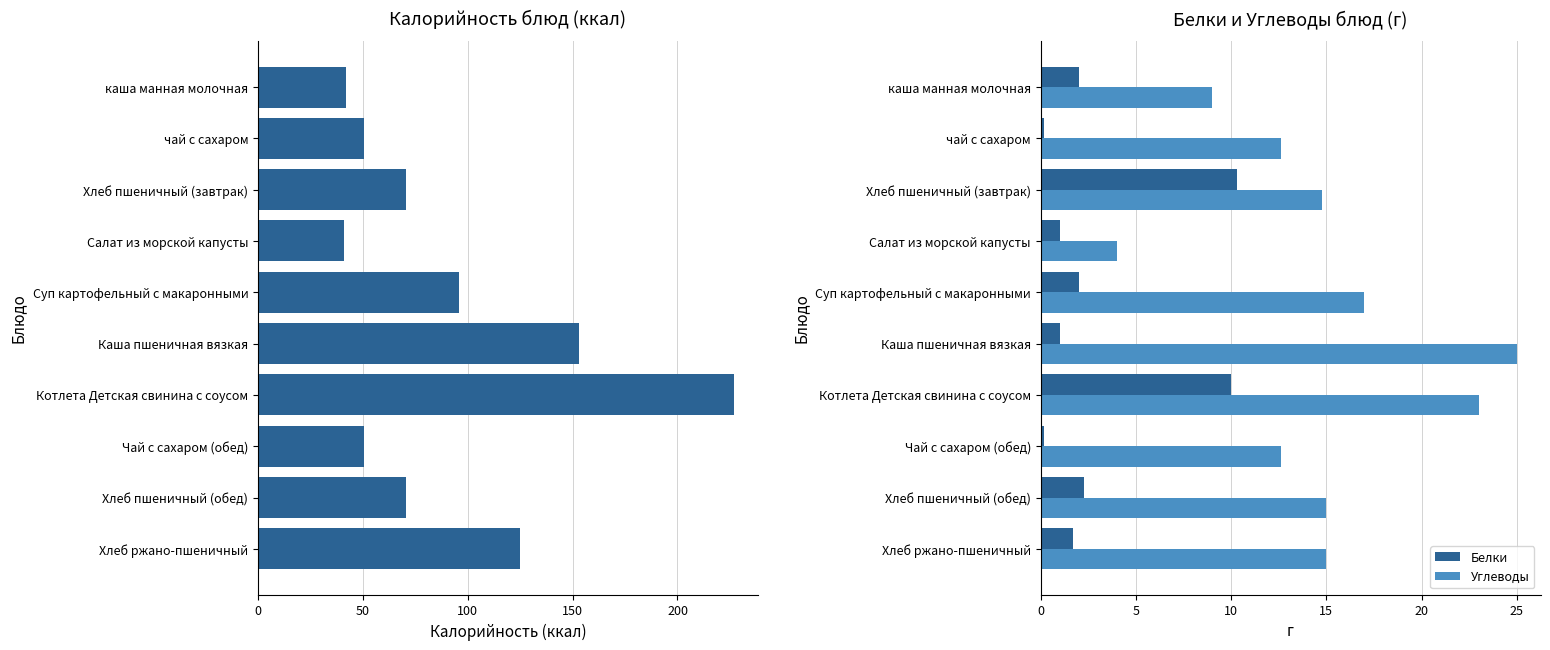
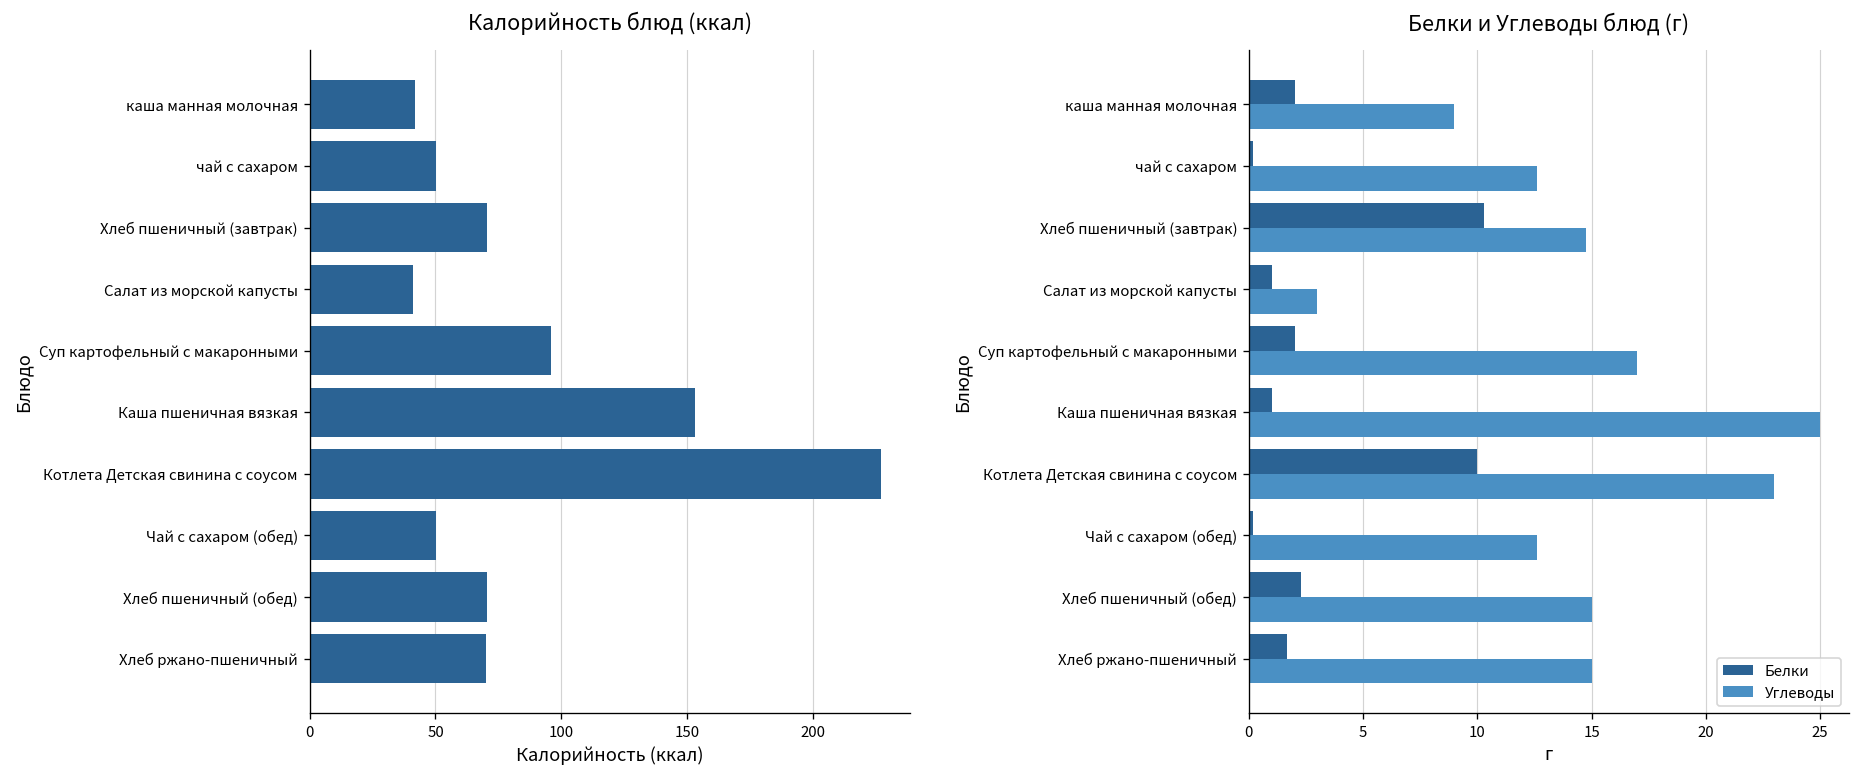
Калорийность блюд (ккал), Хлеб ржано-пшеничный: 125 -> 70
Белки и Углеводы блюд (г), Углеводы, Салат из морской капусты: 4 -> 3
